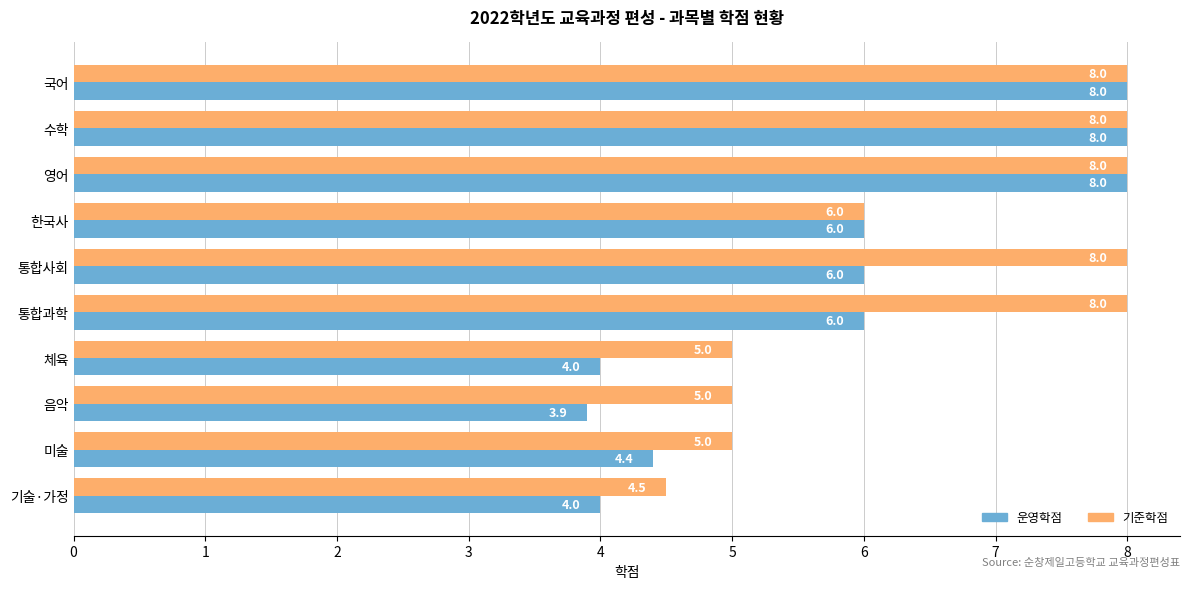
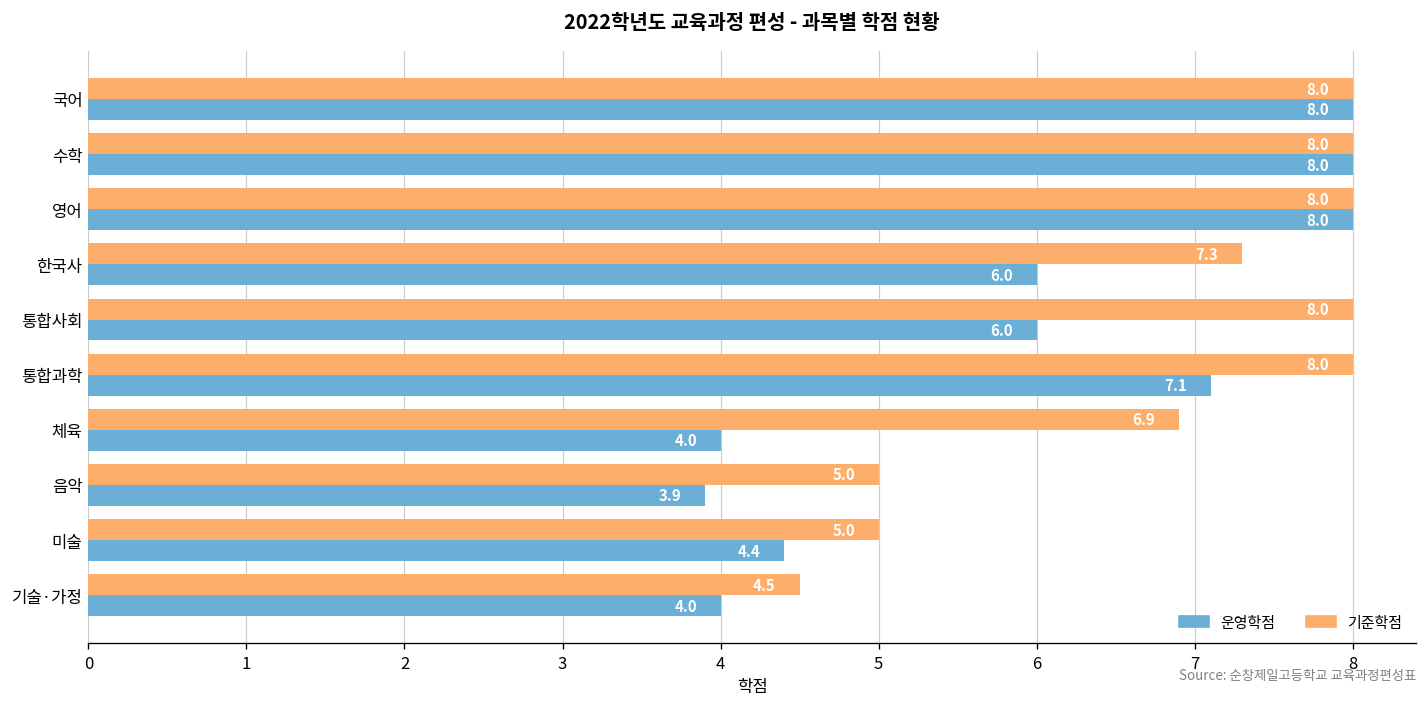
기준학점, 한국사: 6.0 -> 7.3
운영학점, 통합과학: 6.0 -> 7.1
기준학점, 체육: 5.0 -> 6.9
